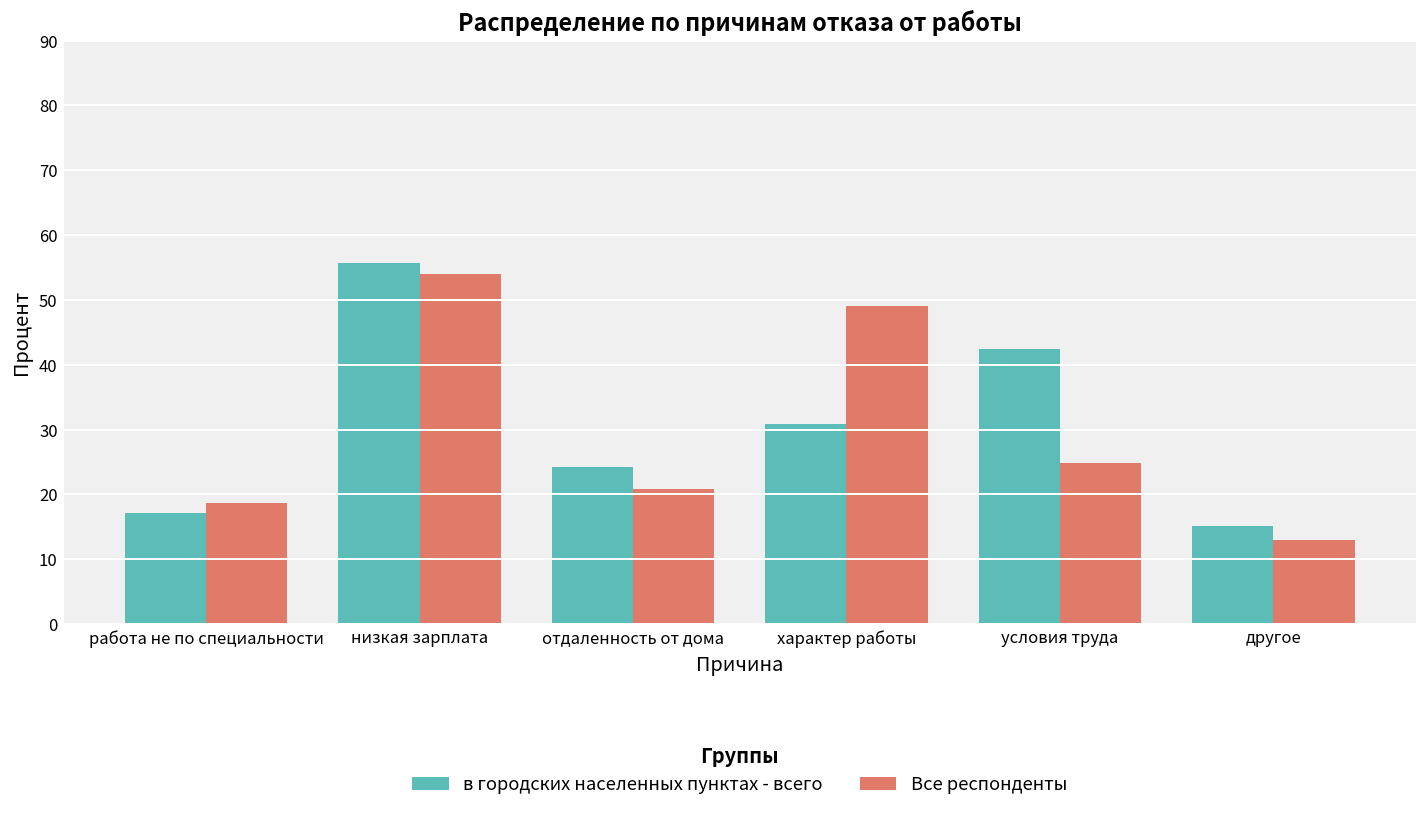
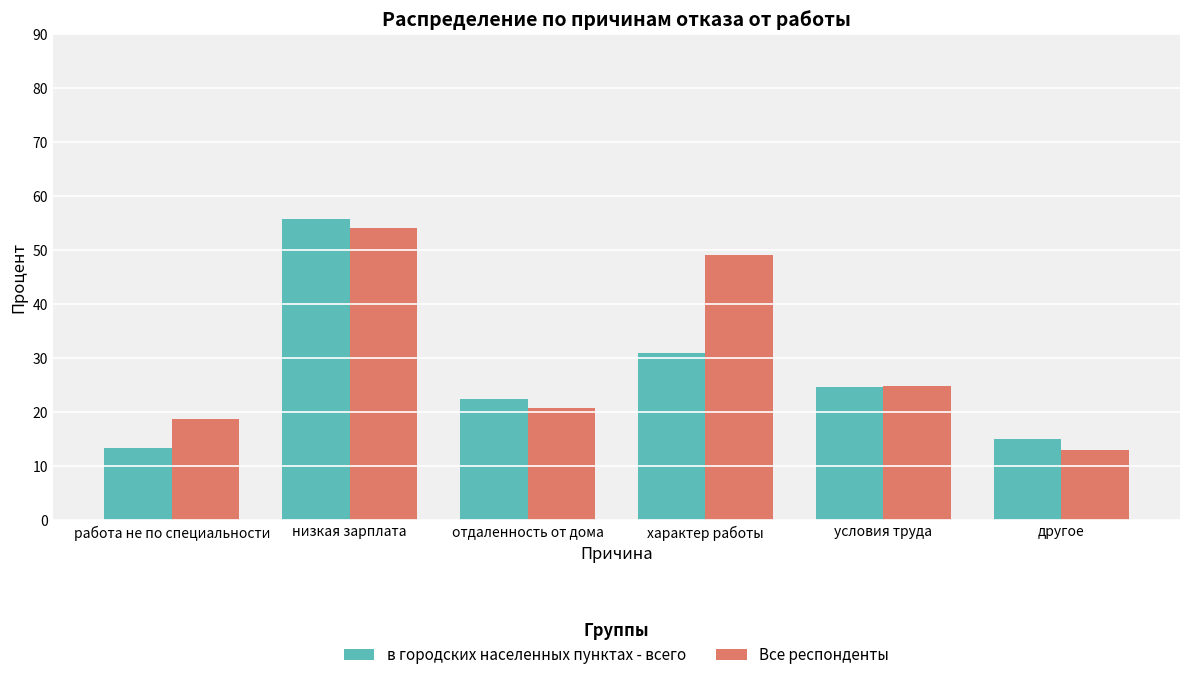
в городских населенных пунктах - всего, работа не по специальности: 17 -> 13
в городских населенных пунктах - всего, отдаленность от дома: 24 -> 22
в городских населенных пунктах - всего, условия труда: 42 -> 25
